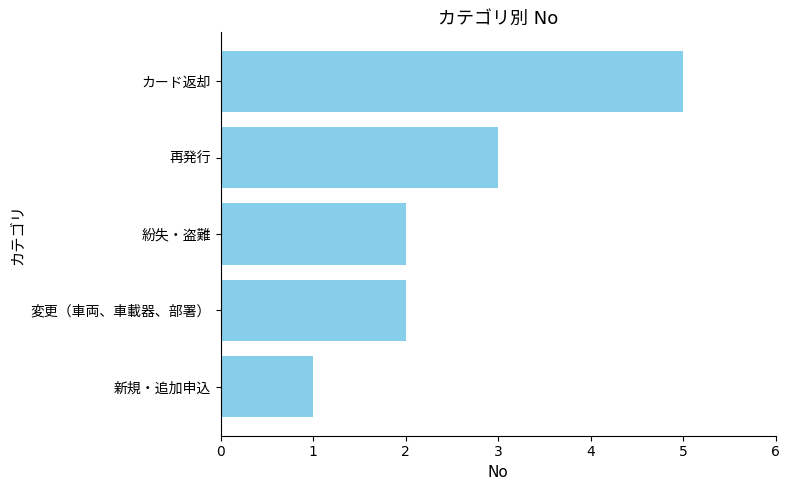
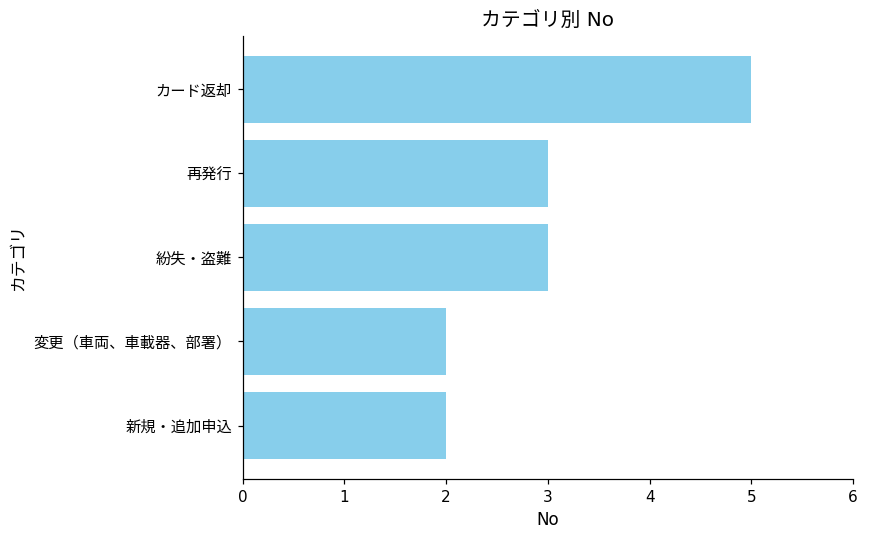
紛失・盗難: 2 -> 3
新規・追加申込: 1 -> 2
